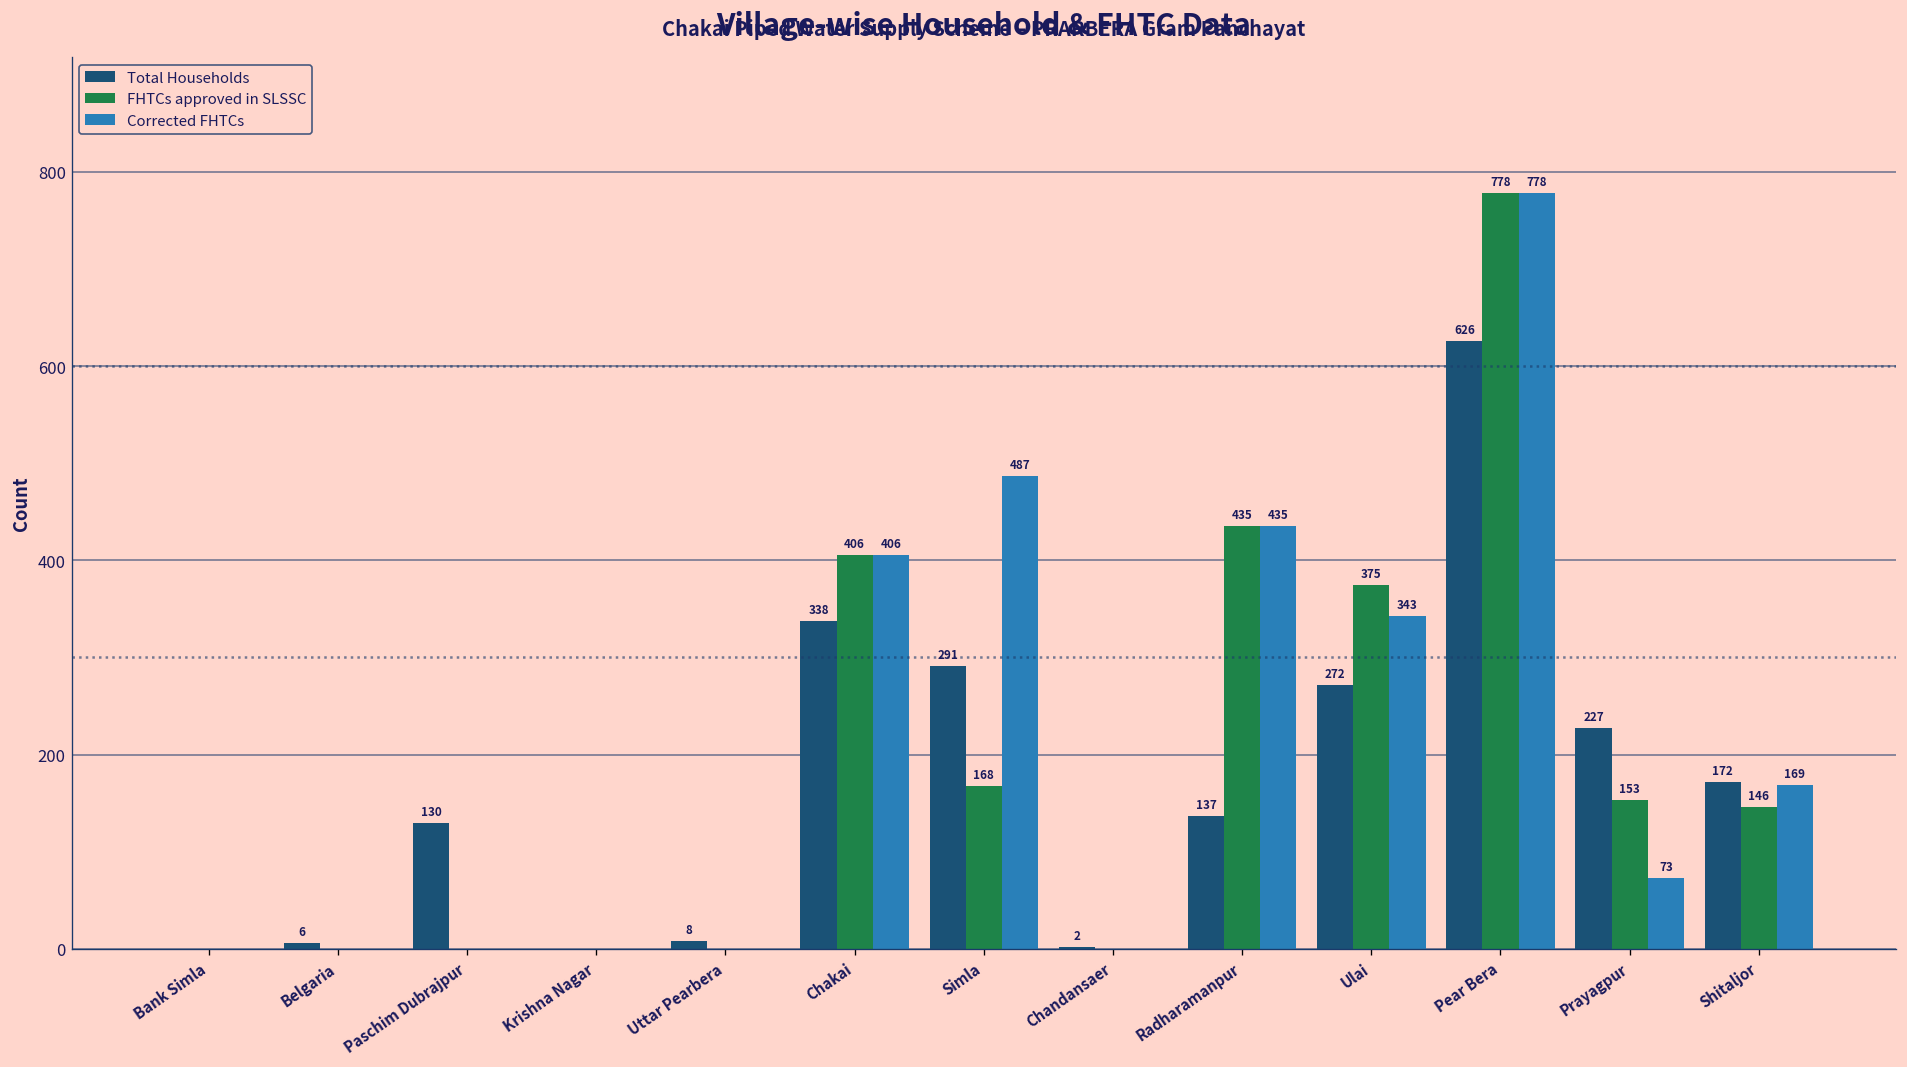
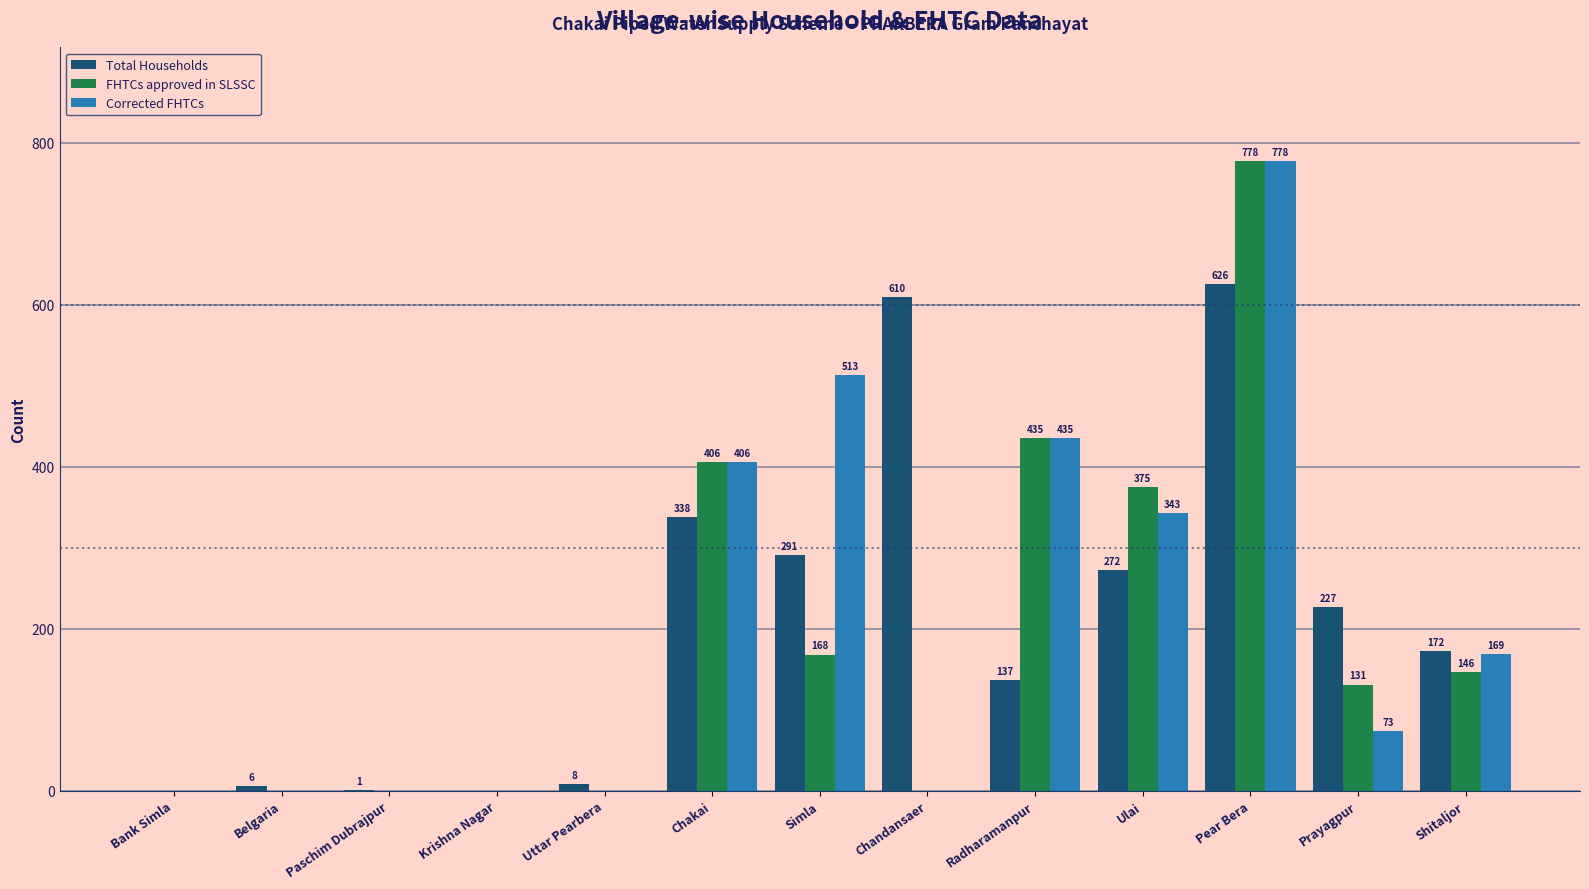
Total Households, Paschim Dubrajpur: 130 -> 1
Corrected FHTCs, Simla: 487 -> 513
Total Households, Chandansaer: 2 -> 610
FHTCs approved in SLSSC, Prayagpur: 153 -> 131
